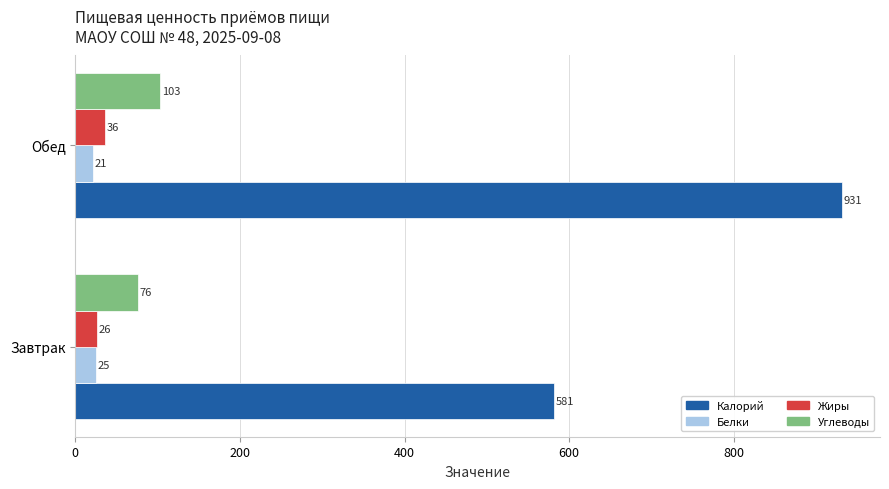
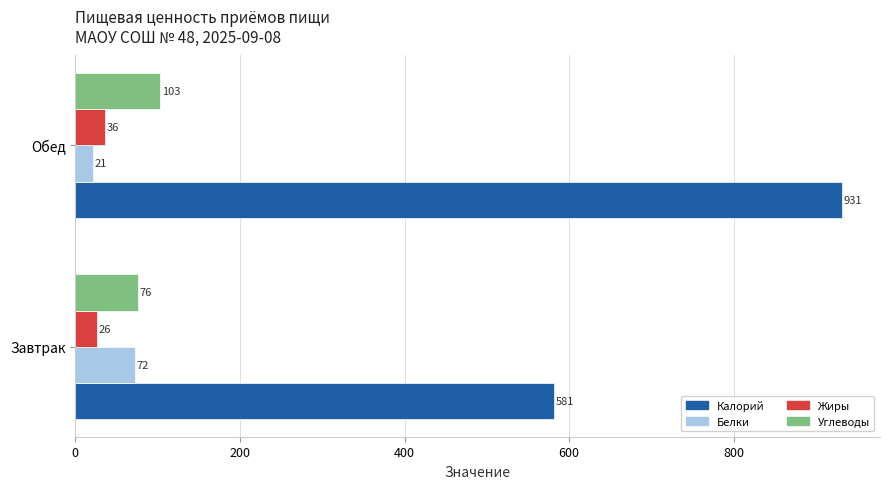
Белки, Завтрак: 25 -> 72
